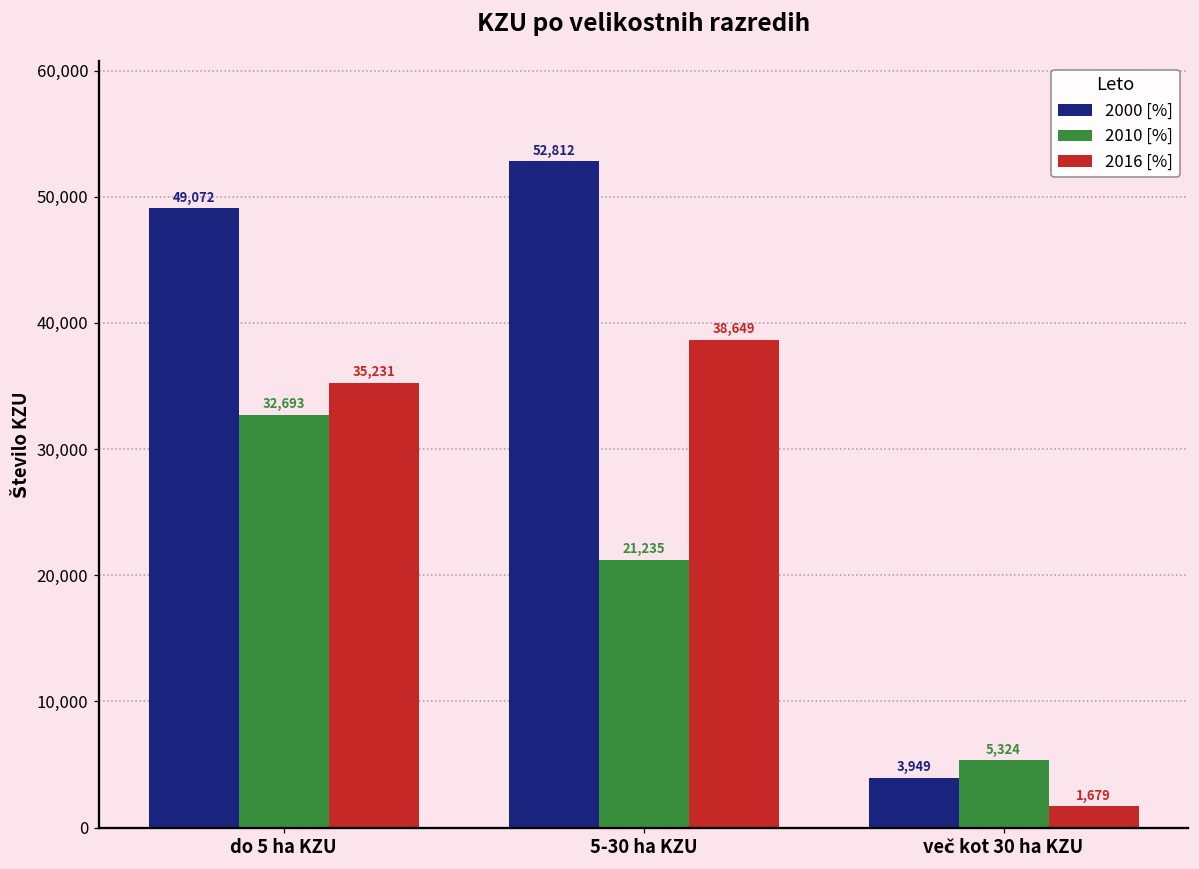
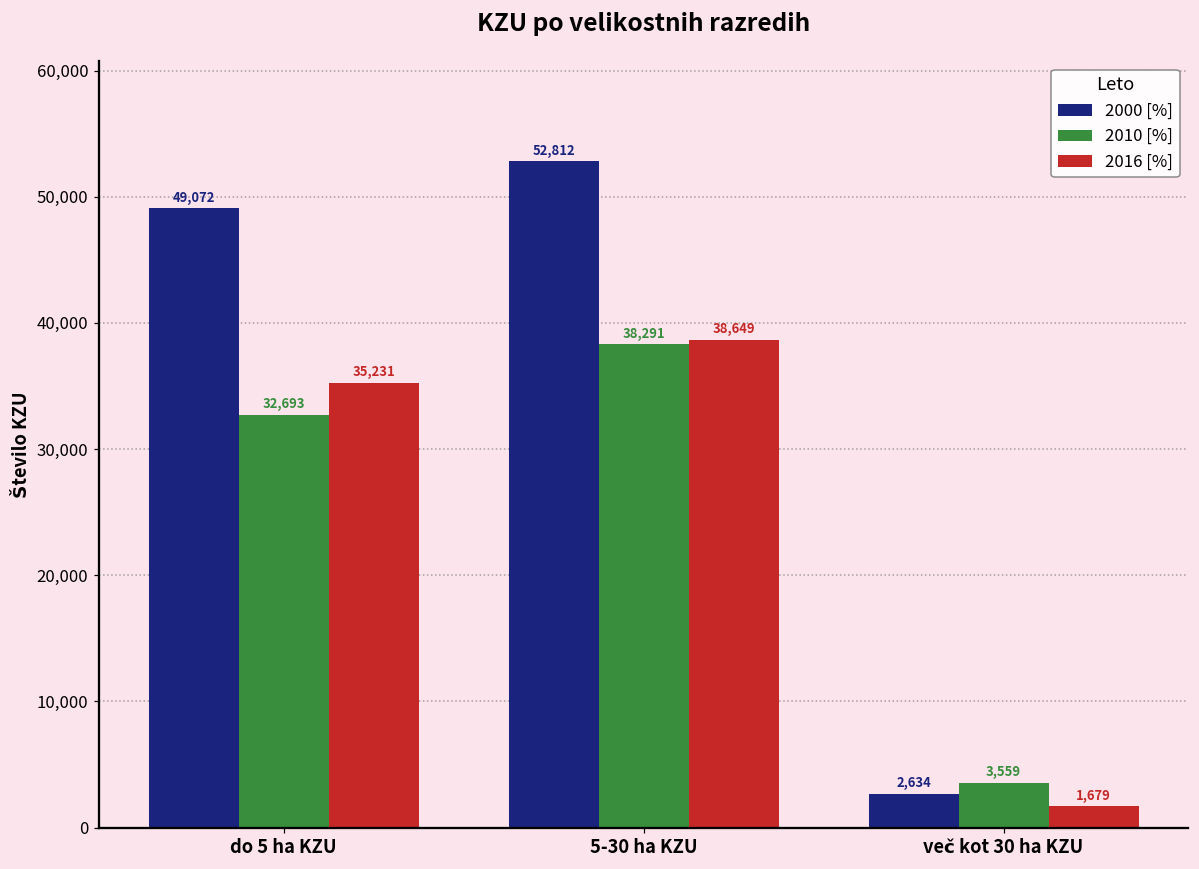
2010 [%], 5-30 ha KZU: 21,235 -> 38,291
2000 [%], več kot 30 ha KZU: 3,949 -> 2,634
2010 [%], več kot 30 ha KZU: 5,324 -> 3,559
